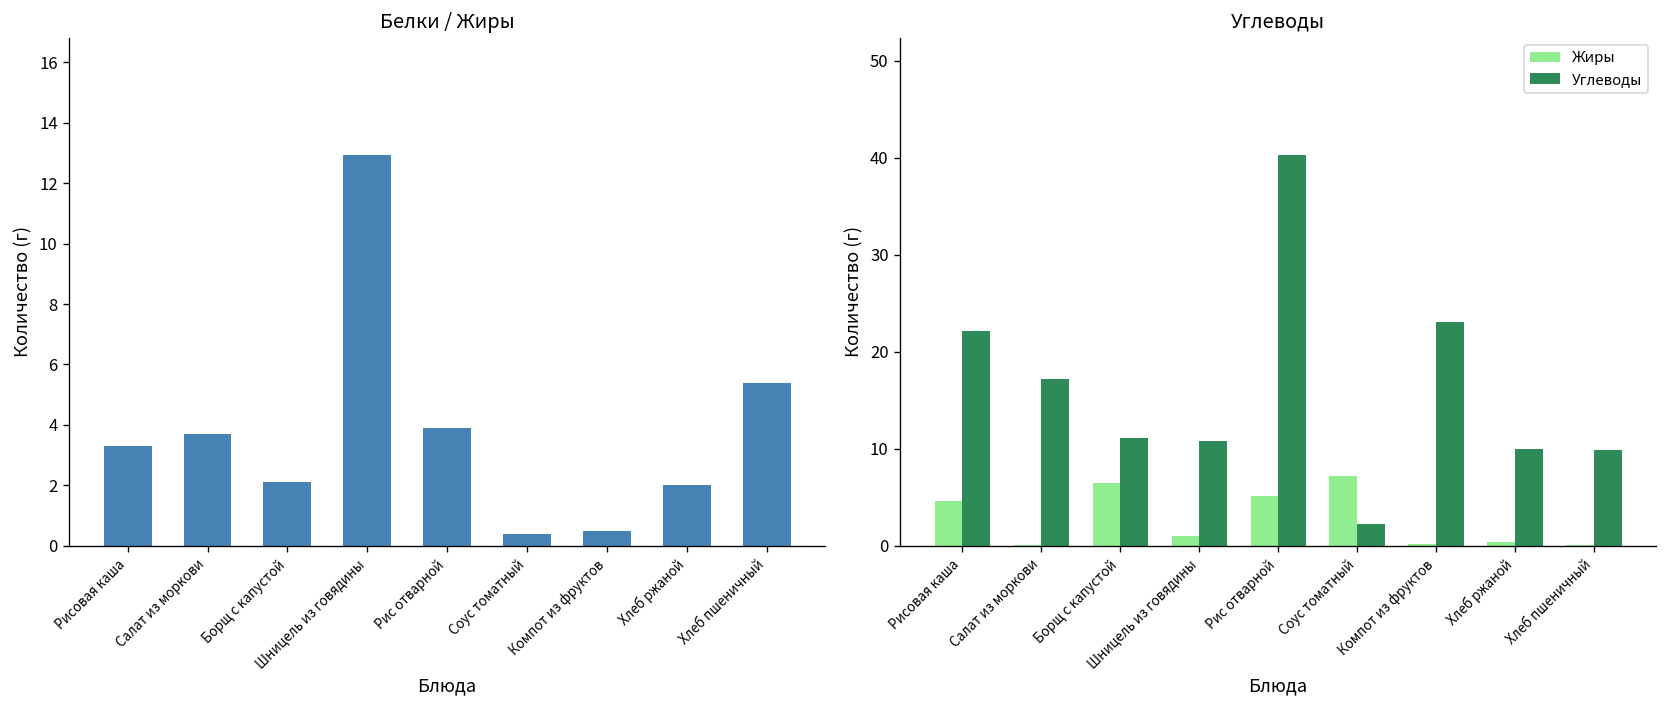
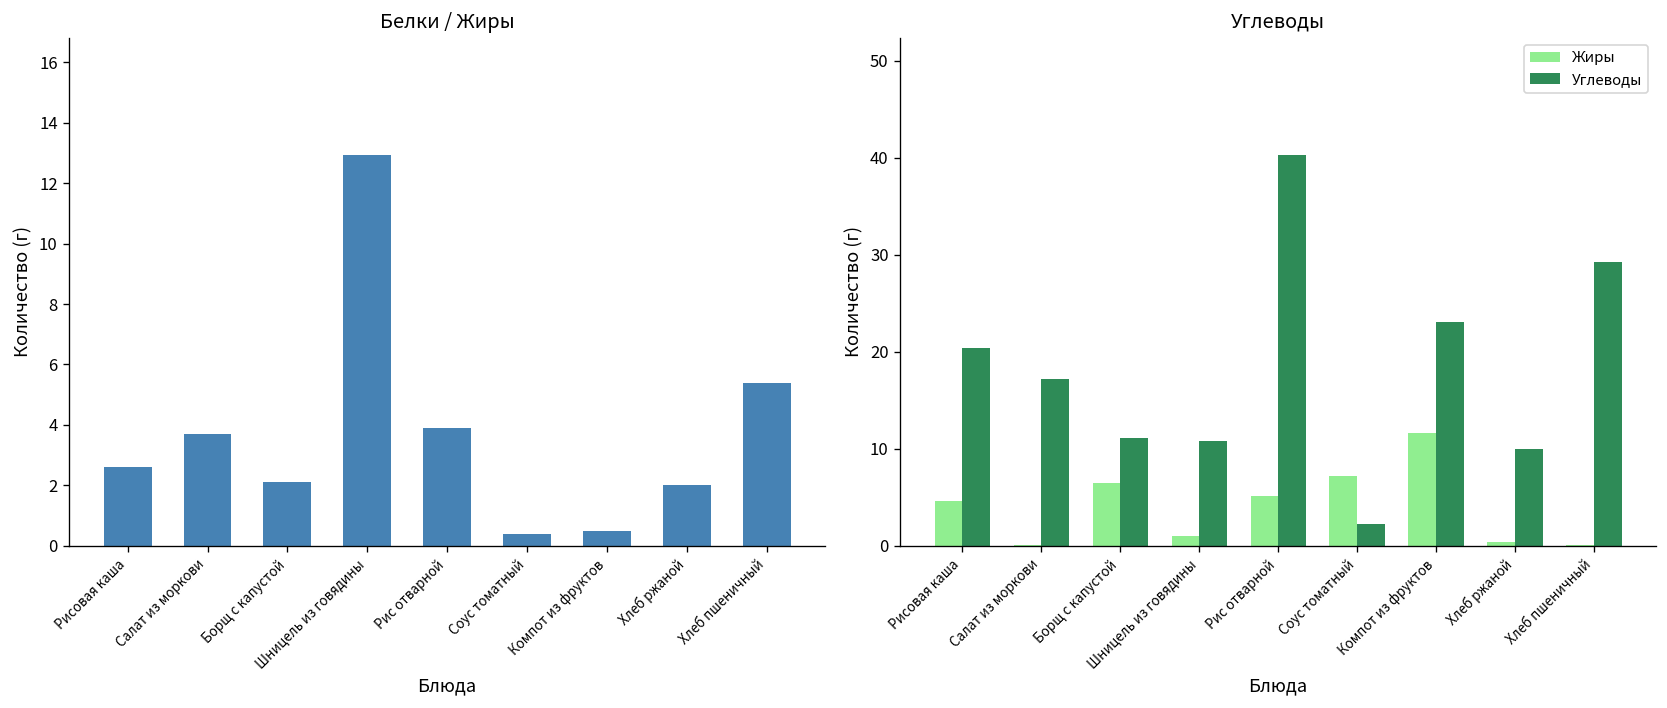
Белки / Жиры, Рисовая каша: 3.3 -> 2.6
Углеводы, Углеводы, Рисовая каша: 22 -> 20
Углеводы, Жиры, Компот из фруктов: 0 -> 12
Углеводы, Углеводы, Хлеб пшеничный: 10 -> 29
